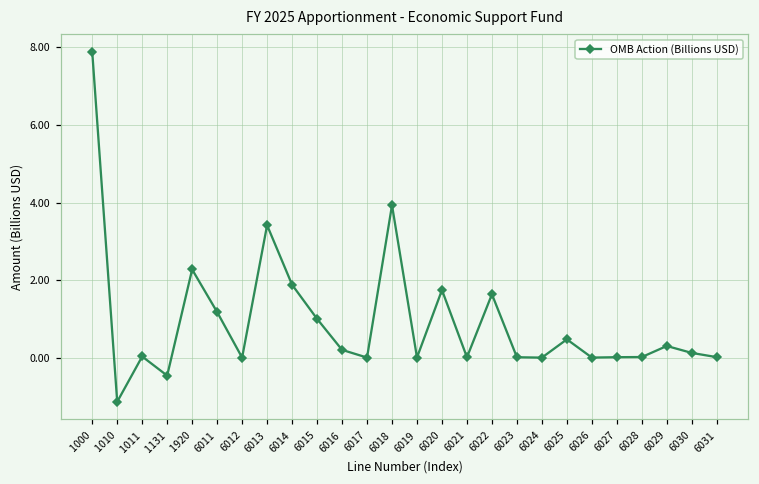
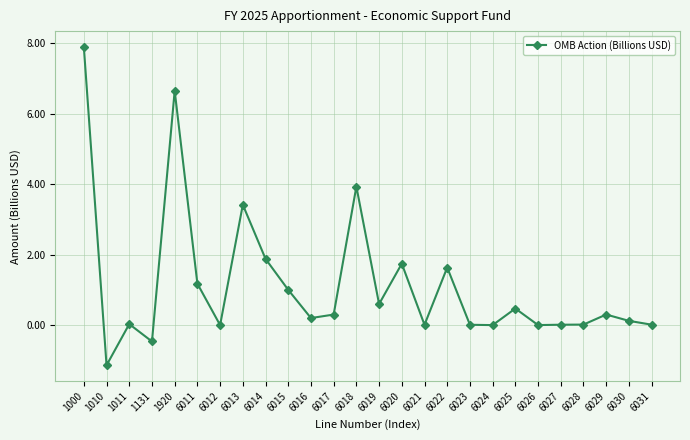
1920: 2.3 -> 6.6
6017: 0.0 -> 0.3
6019: 0.0 -> 0.6
